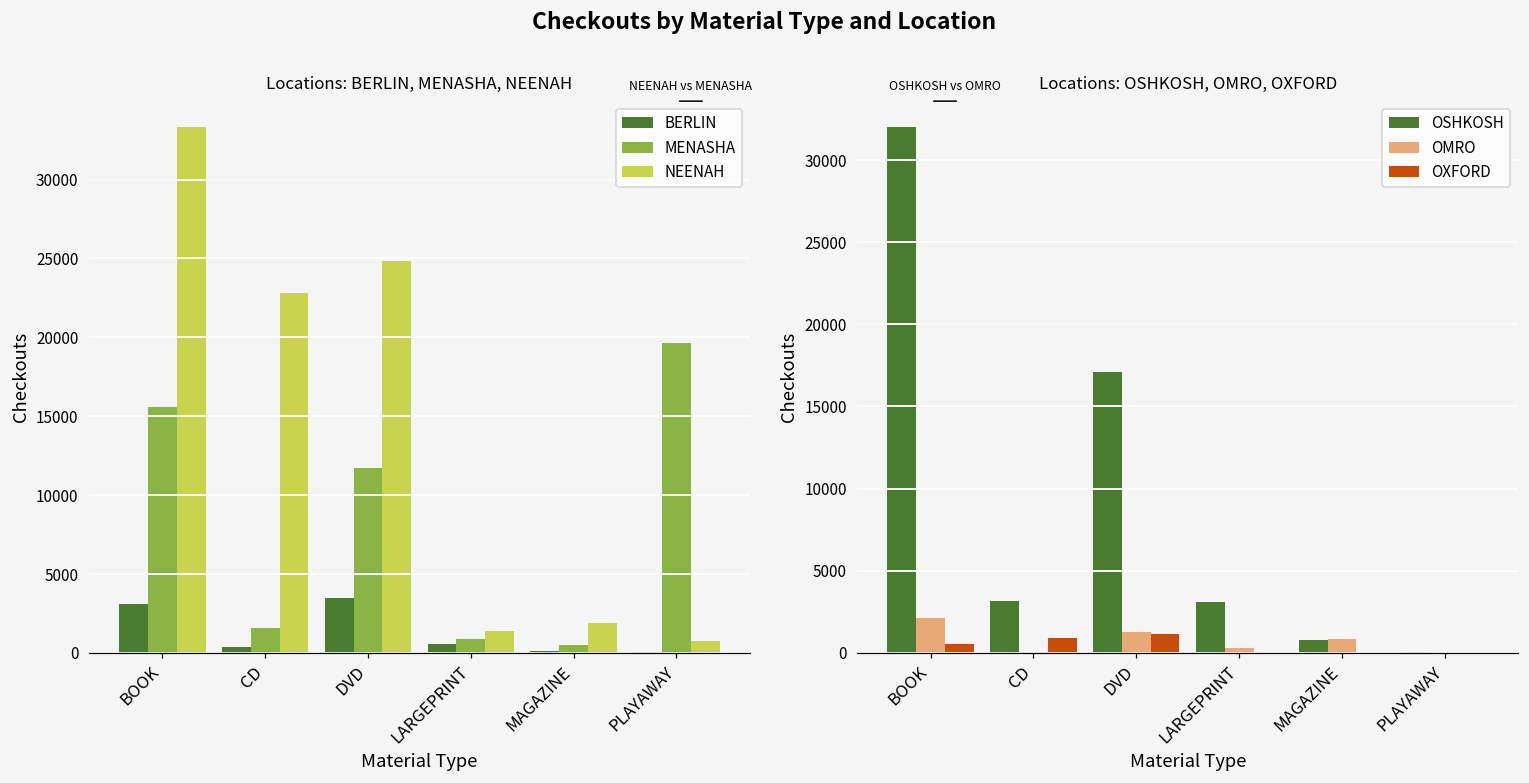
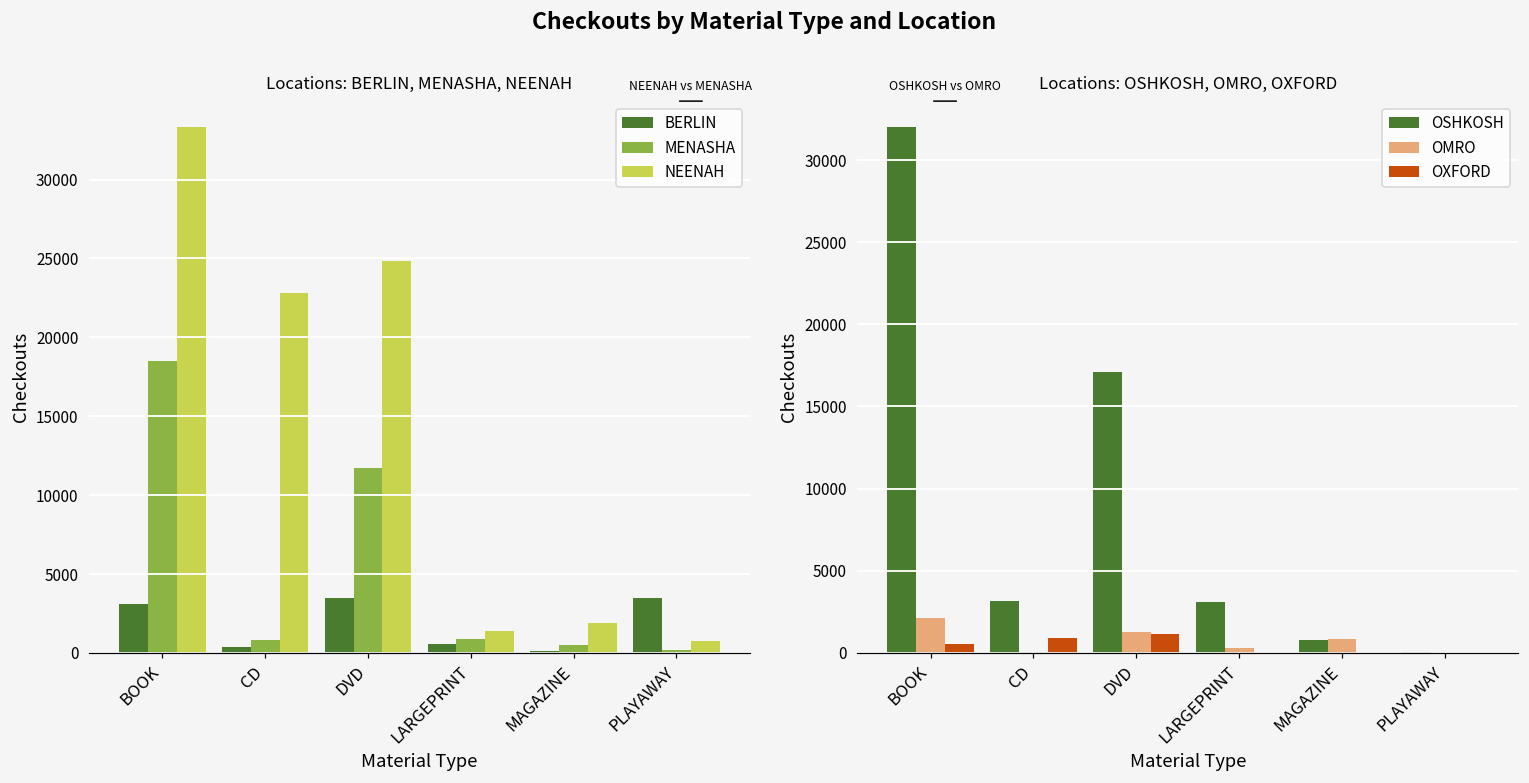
Locations: BERLIN, MENASHA, NEENAH, MENASHA, BOOK: 15600 -> 18500
Locations: BERLIN, MENASHA, NEENAH, MENASHA, CD: 1600 -> 800
Locations: BERLIN, MENASHA, NEENAH, BERLIN, PLAYAWAY: 100 -> 3500
Locations: BERLIN, MENASHA, NEENAH, MENASHA, PLAYAWAY: 19700 -> 100
